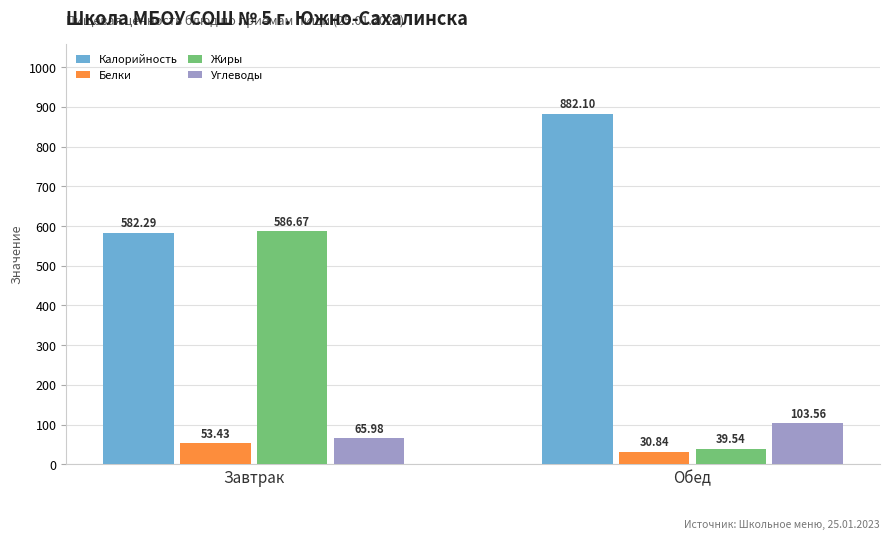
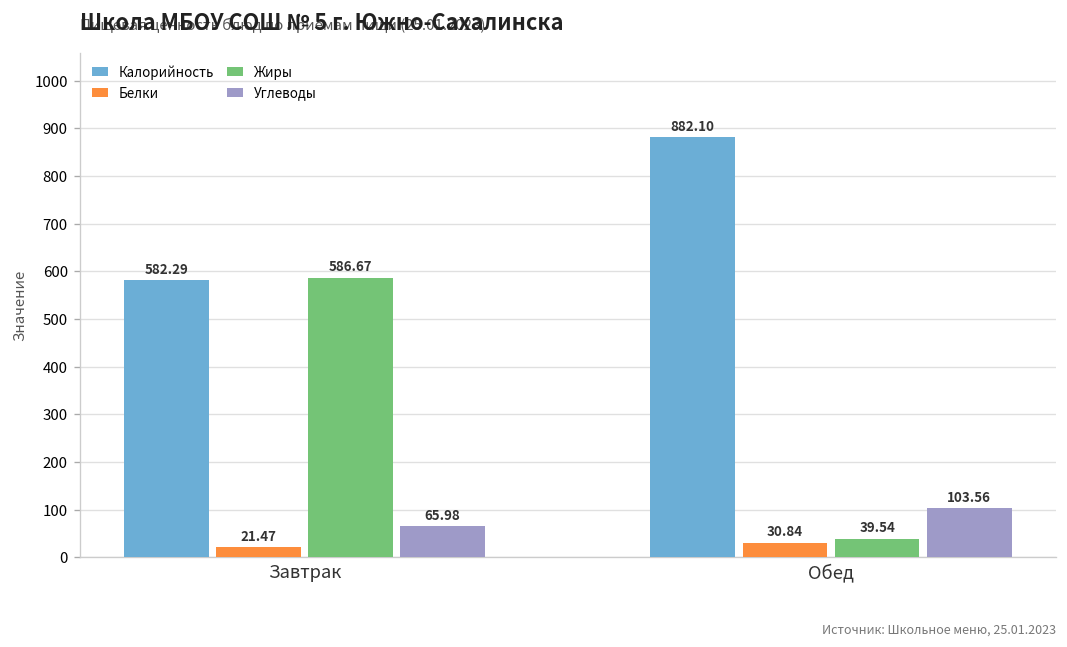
Белки, Завтрак: 53.43 -> 21.47
